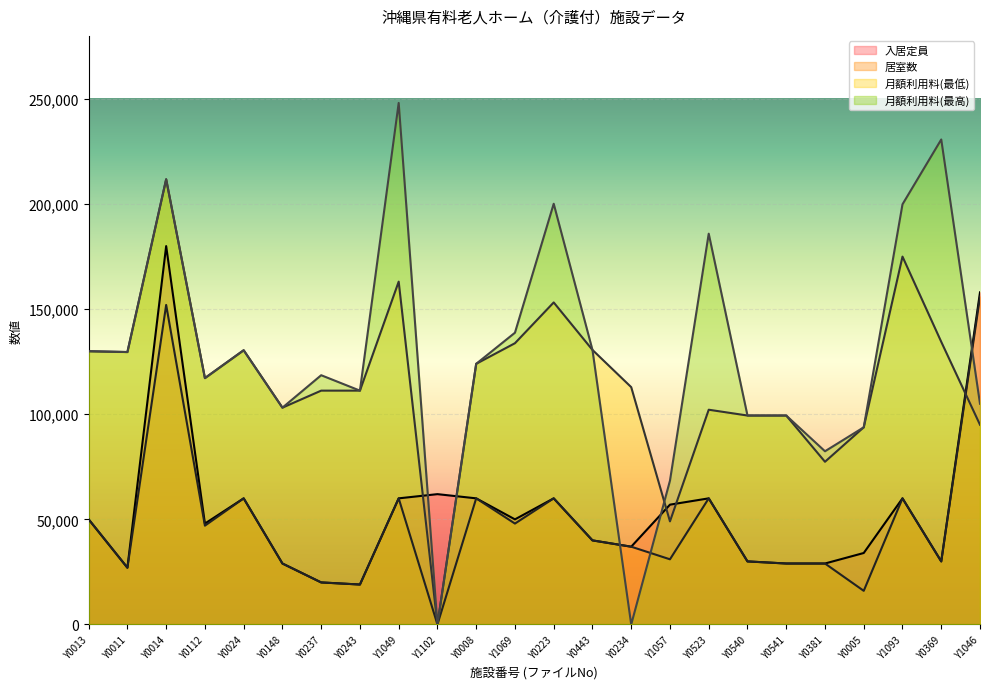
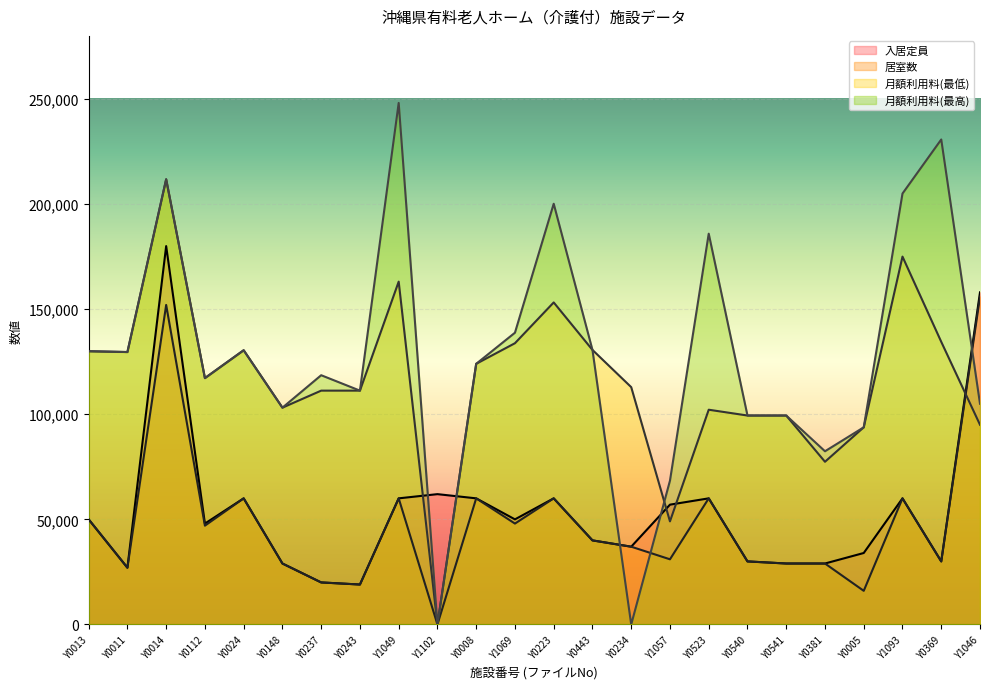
月額利用料(最高), Y1093: 200,000 -> 205,000
